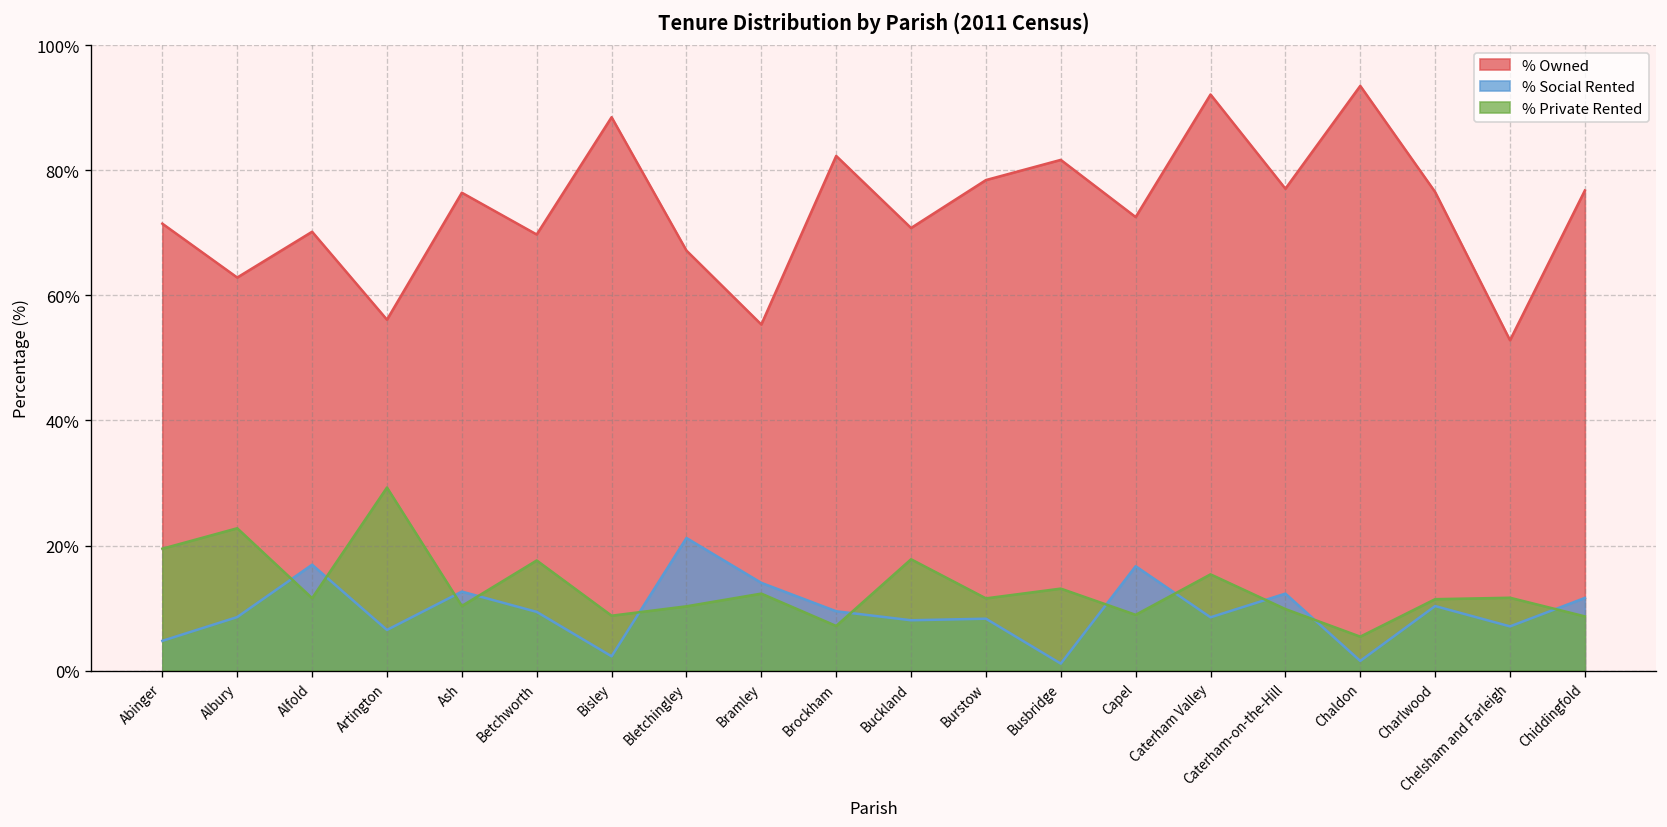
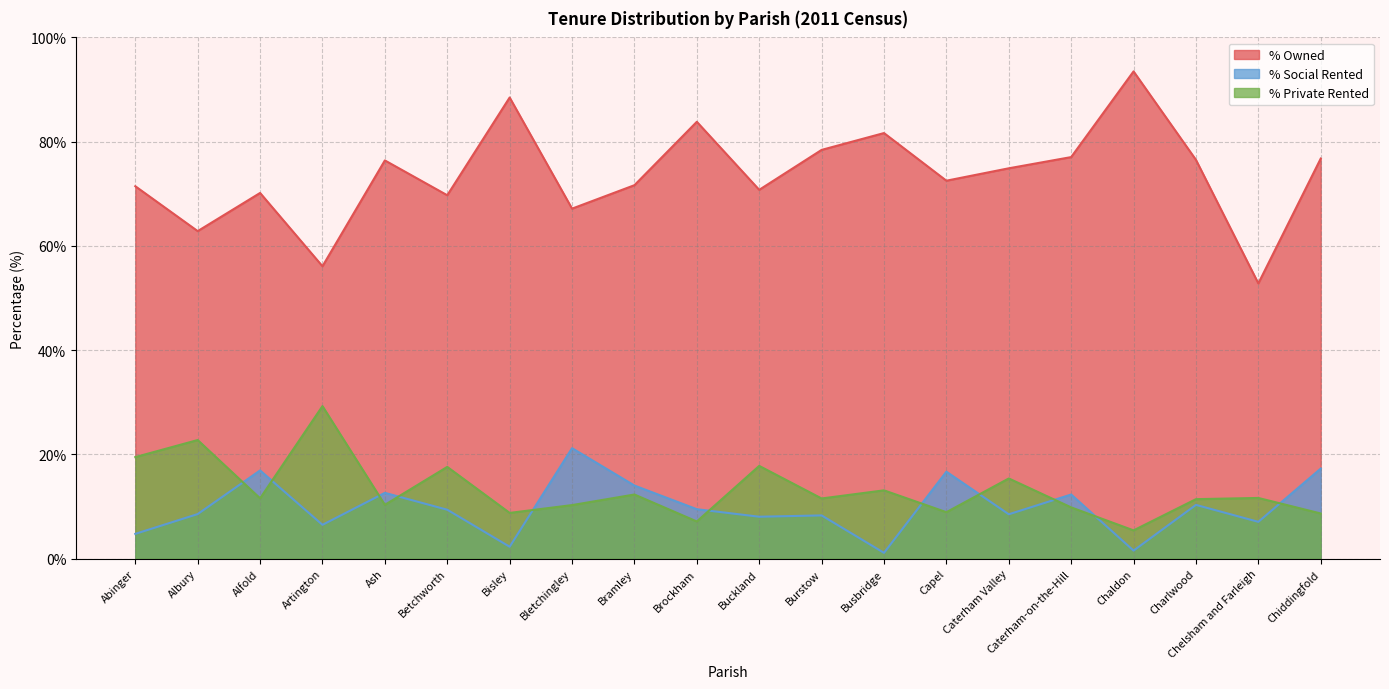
% Owned, Bramley: 55% -> 72%
% Owned, Brockham: 82% -> 84%
% Owned, Caterham Valley: 92% -> 75%
% Social Rented, Chiddingfold: 12% -> 17%
